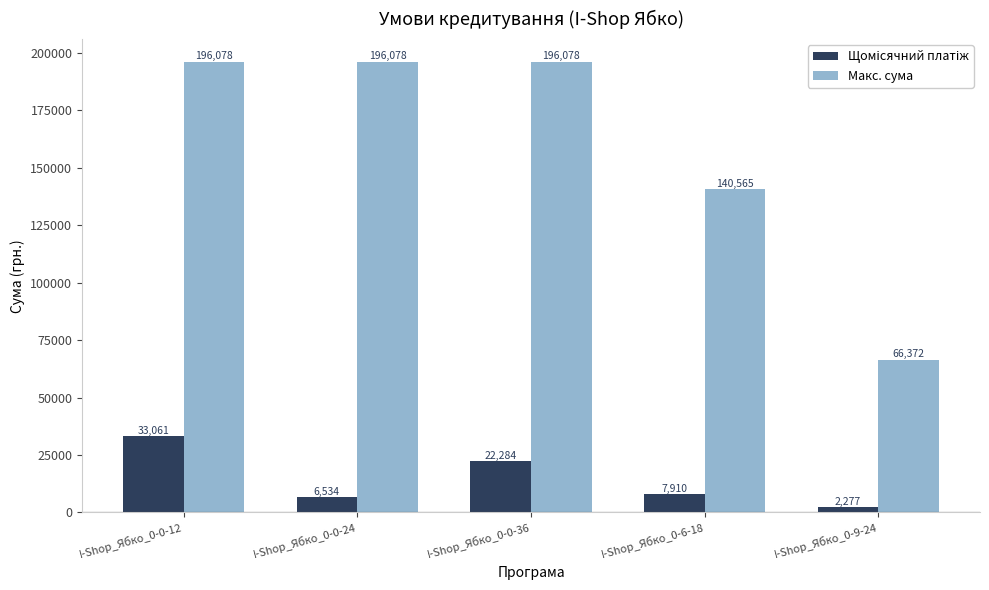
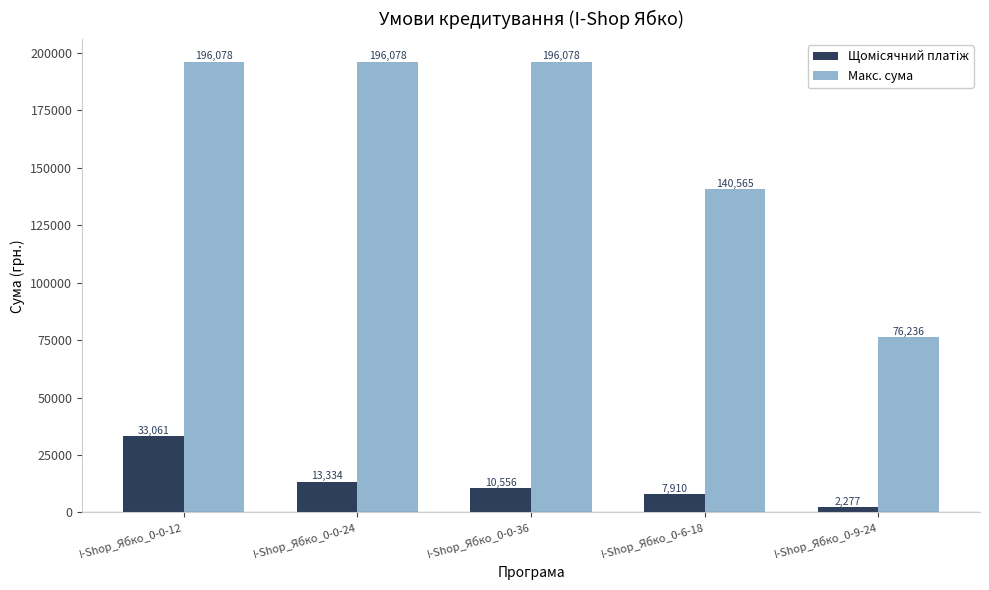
Щомісячний платіж, I-Shop_Ябко_0-0-24: 6,534 -> 13,334
Щомісячний платіж, I-Shop_Ябко_0-0-36: 22,284 -> 10,556
Макс. сума, I-Shop_Ябко_0-9-24: 66,372 -> 76,236
